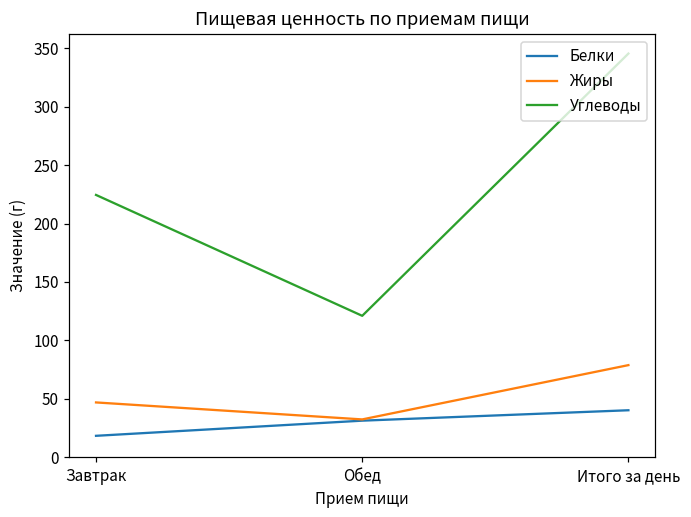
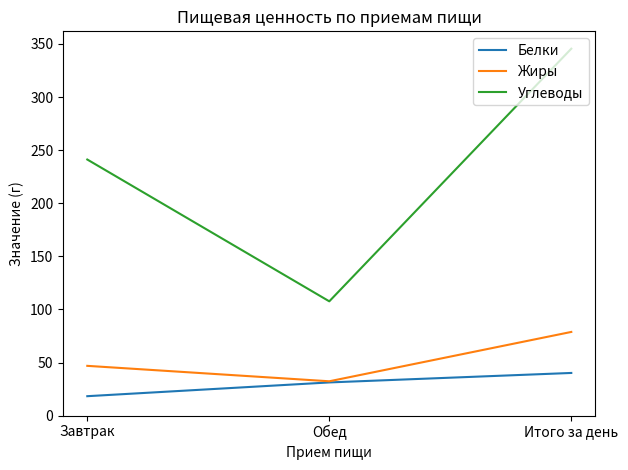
Углеводы, Завтрак: 224 -> 241
Углеводы, Обед: 121 -> 108
